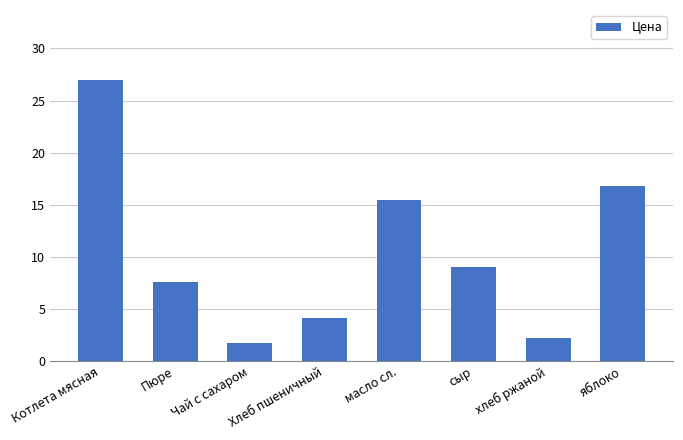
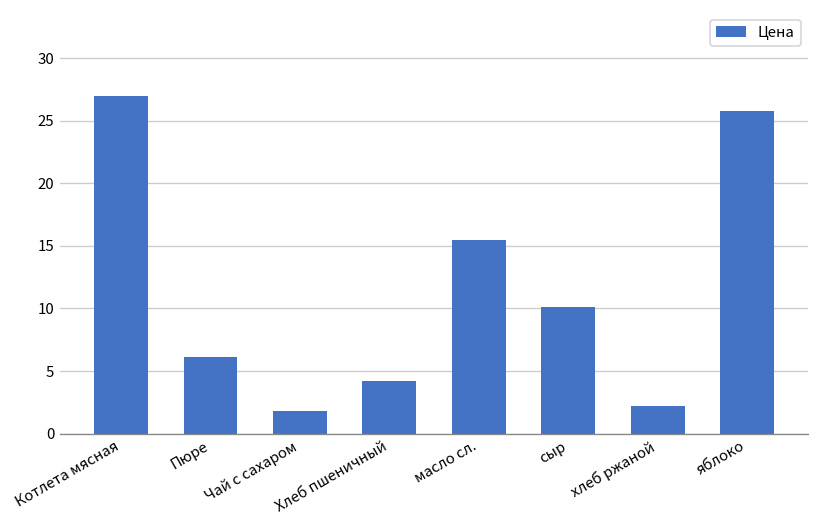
Пюре: 7.6 -> 6.1
сыр: 9.0 -> 10.1
яблоко: 16.8 -> 25.8
